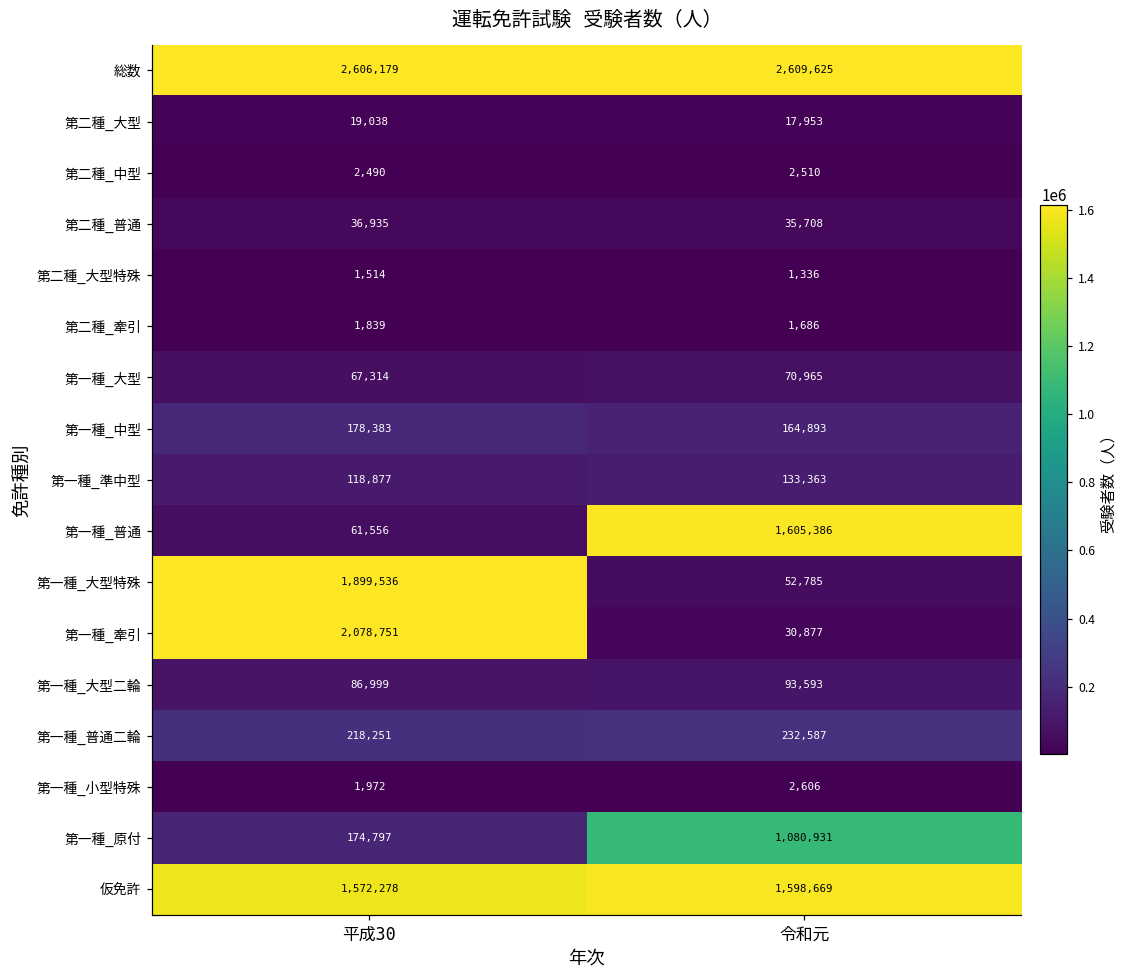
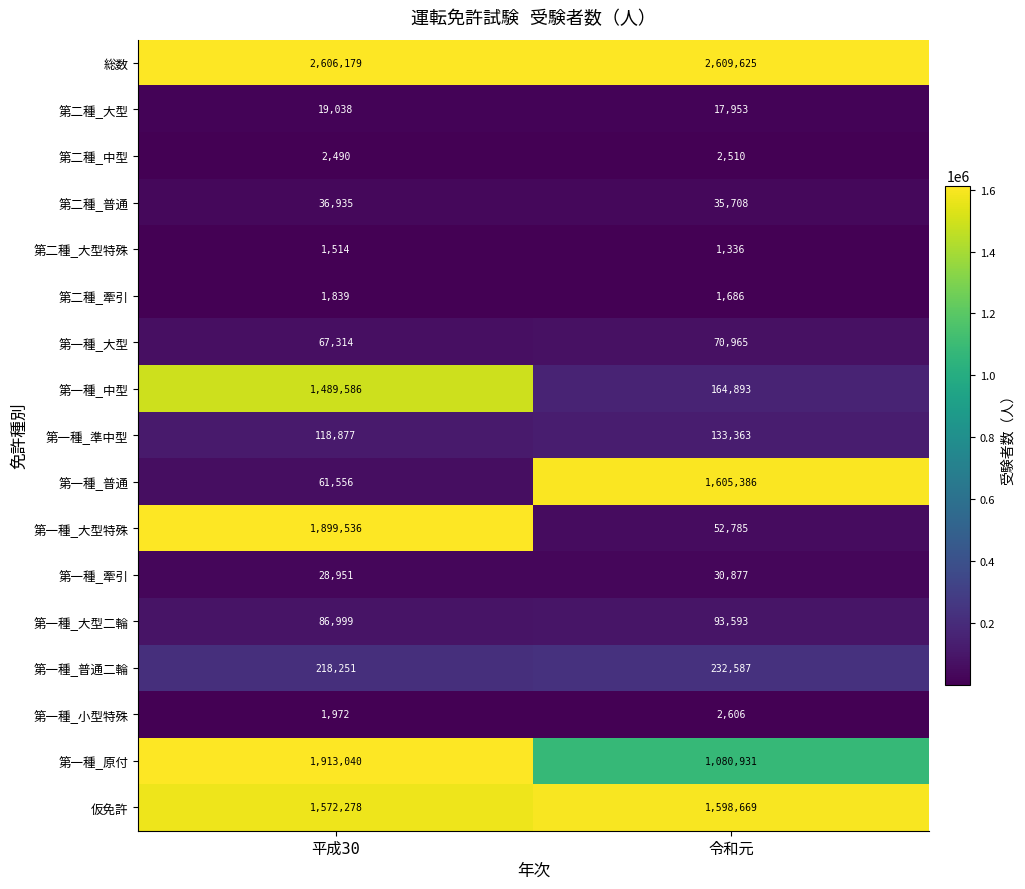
第一種_中型, 平成30: 178,383 -> 1,489,586
第一種_牽引, 平成30: 2,078,751 -> 28,951
第一種_原付, 平成30: 174,797 -> 1,913,040
